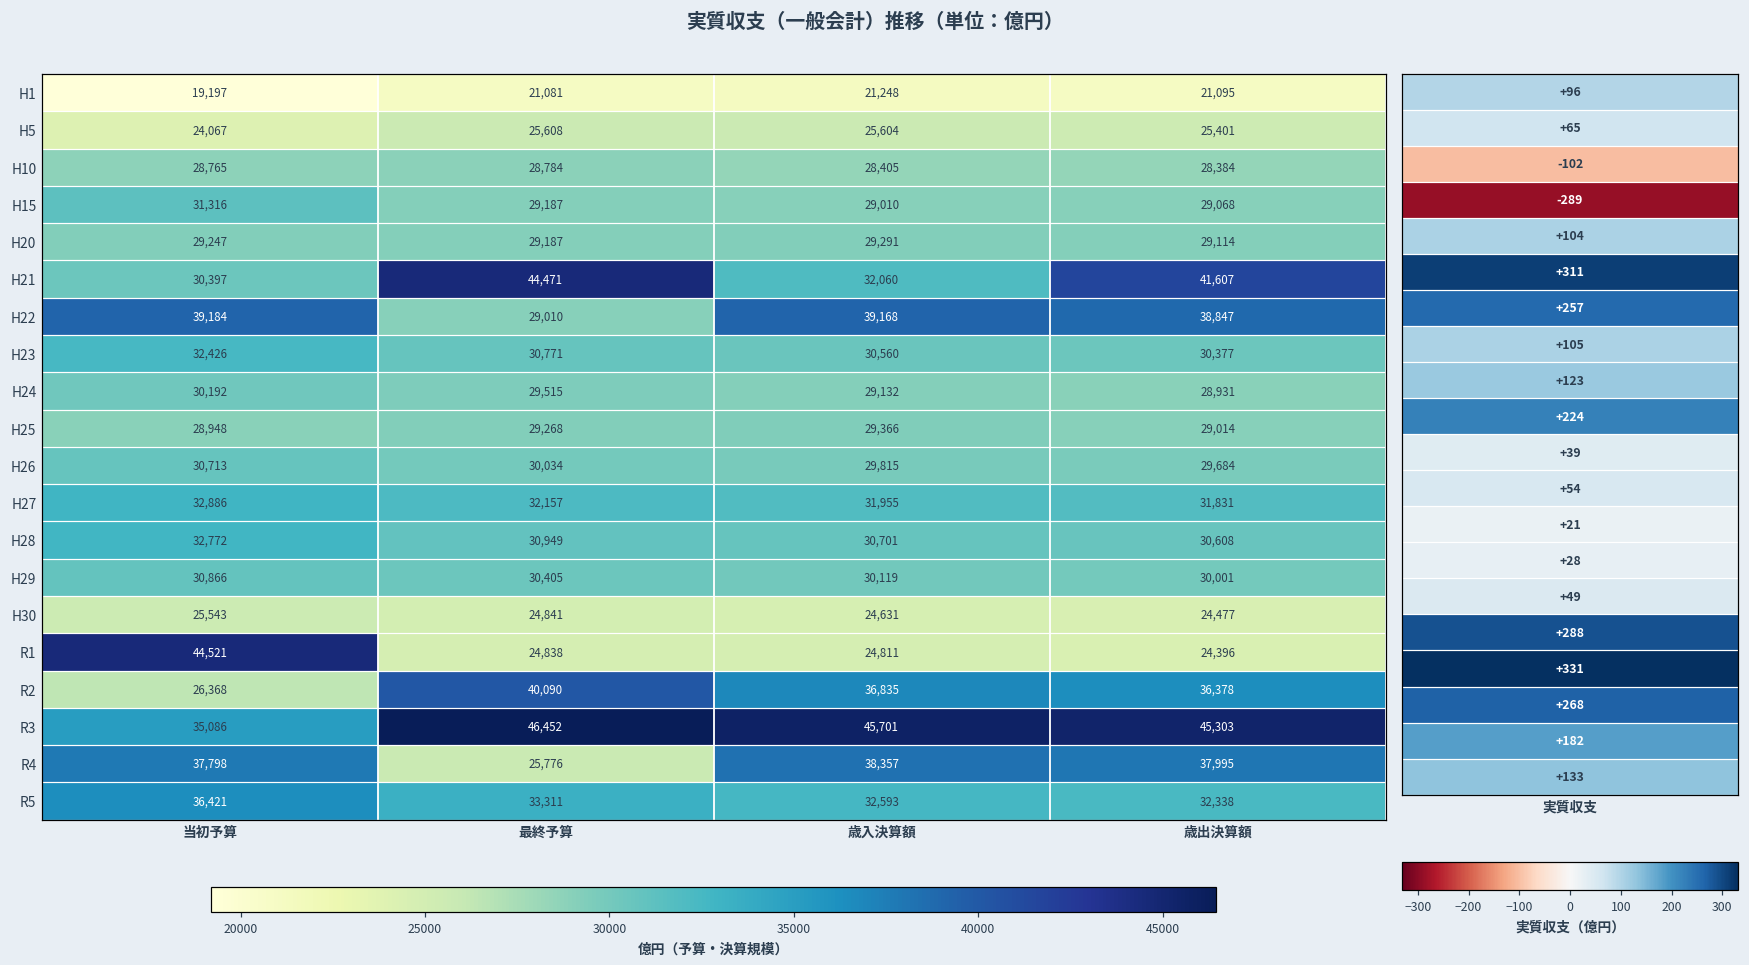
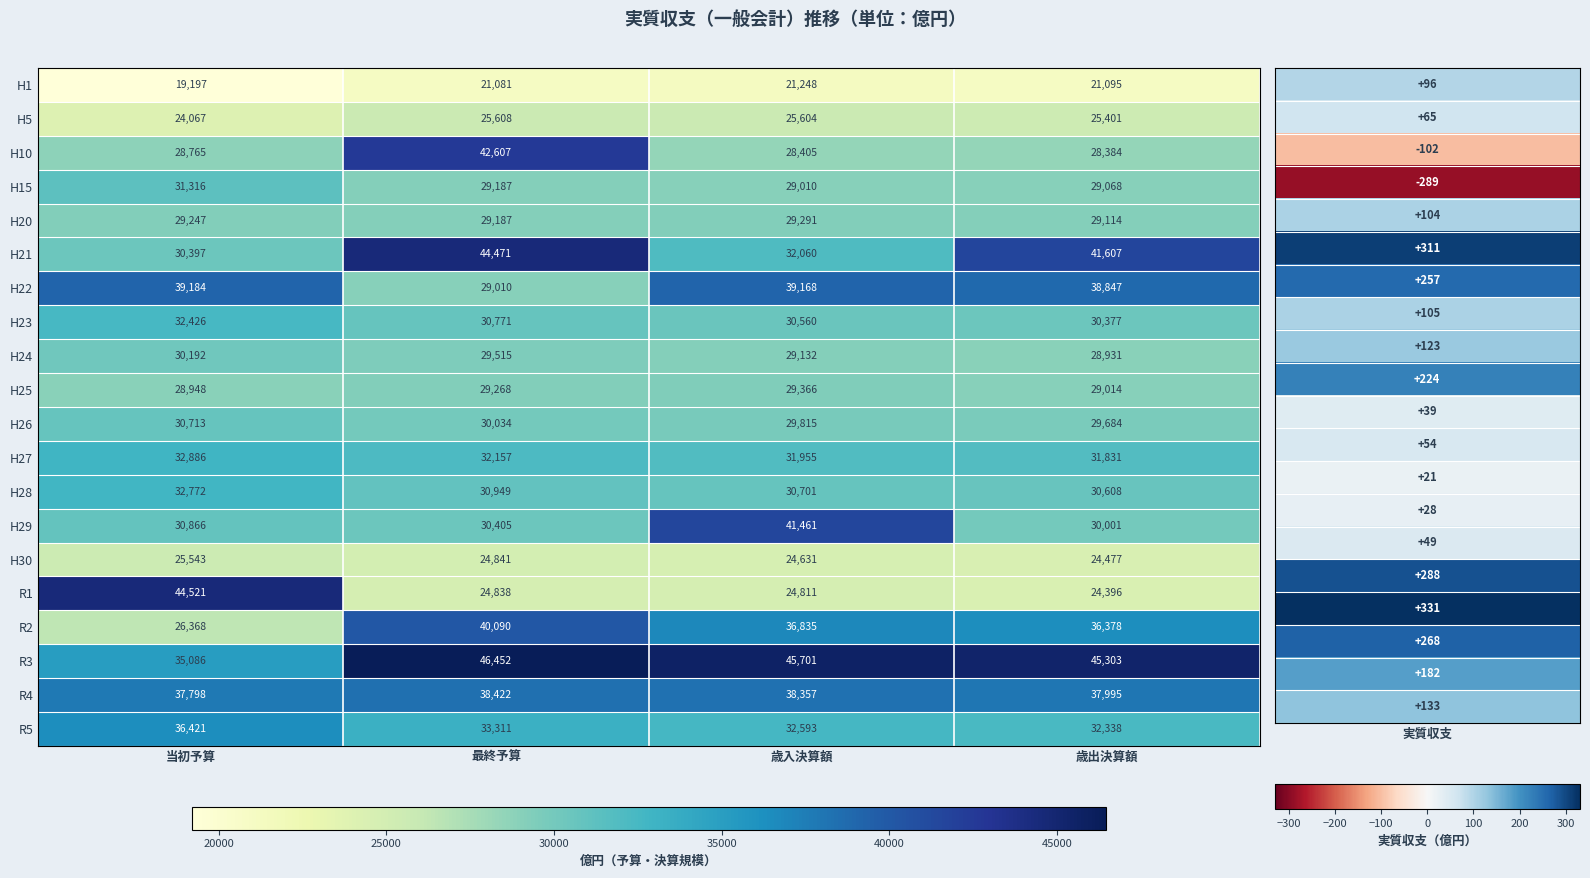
H10, 最終予算: 28,784 -> 42,607
H29, 歳入決算額: 30,119 -> 41,461
R4, 最終予算: 25,776 -> 38,422
